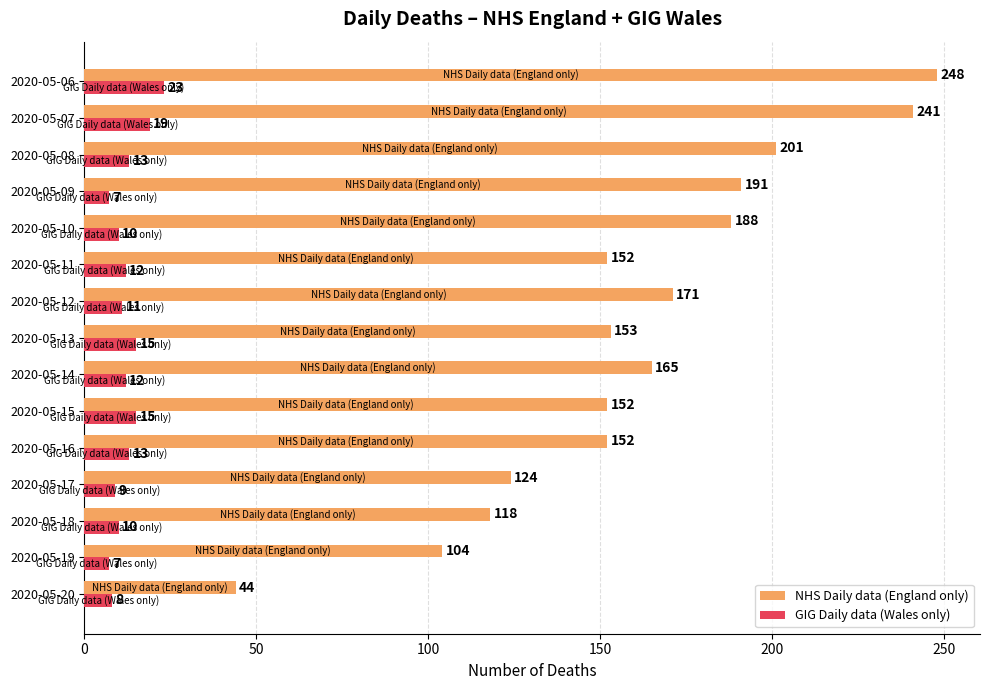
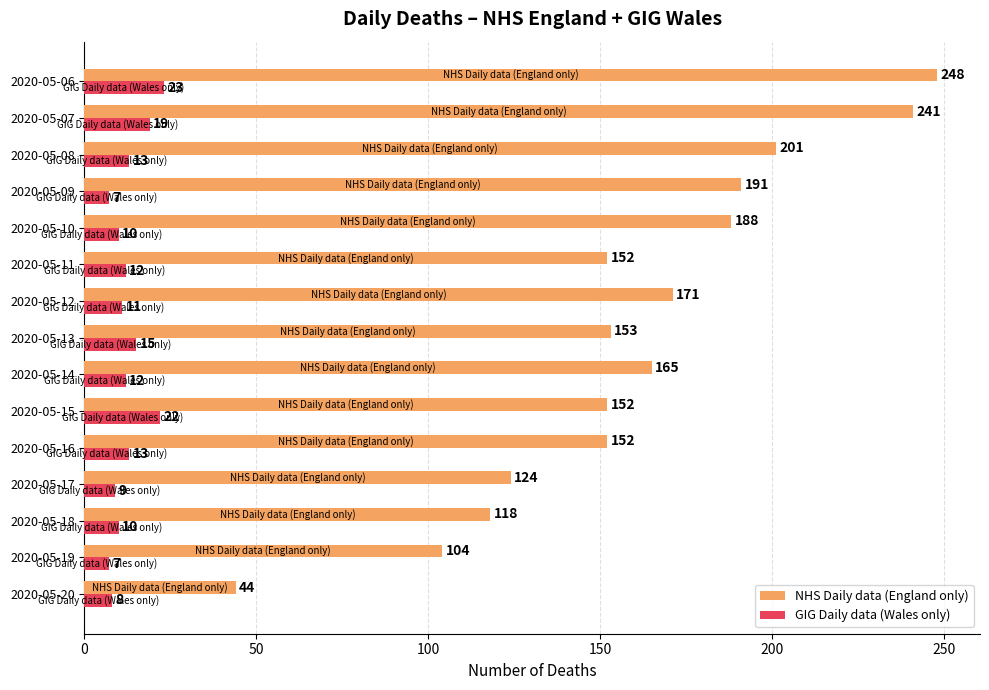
GIG Daily data (Wales only), 2020-05-15: 15 -> 22
